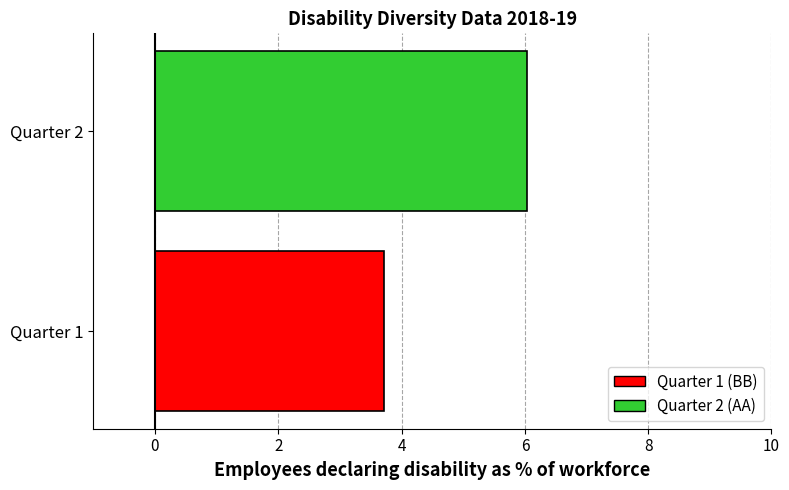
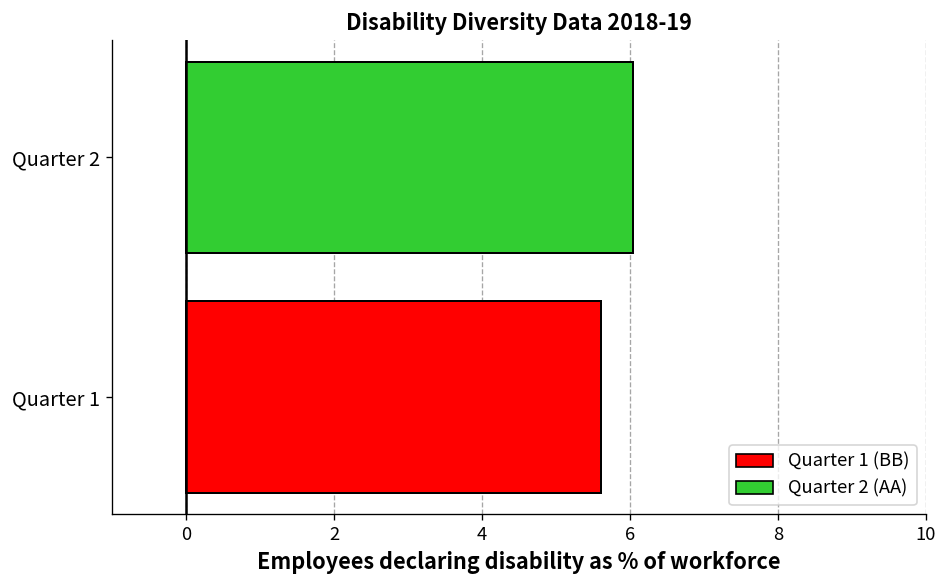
Quarter 1: 3.7 -> 5.6
